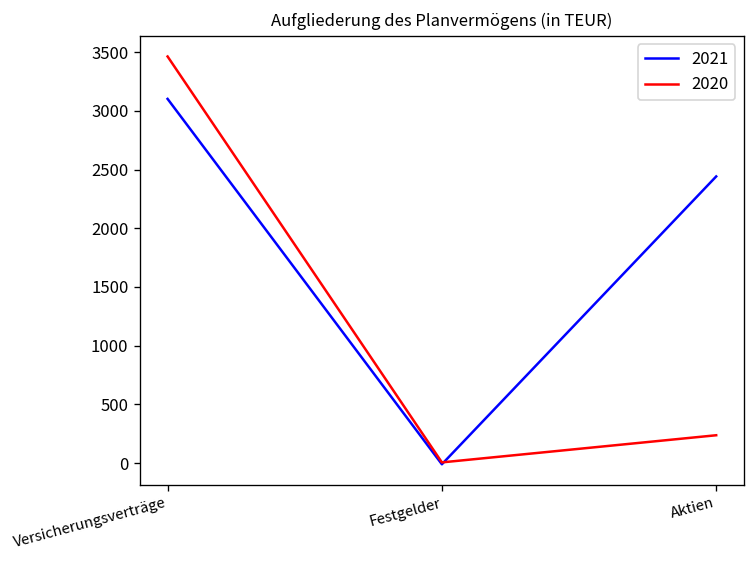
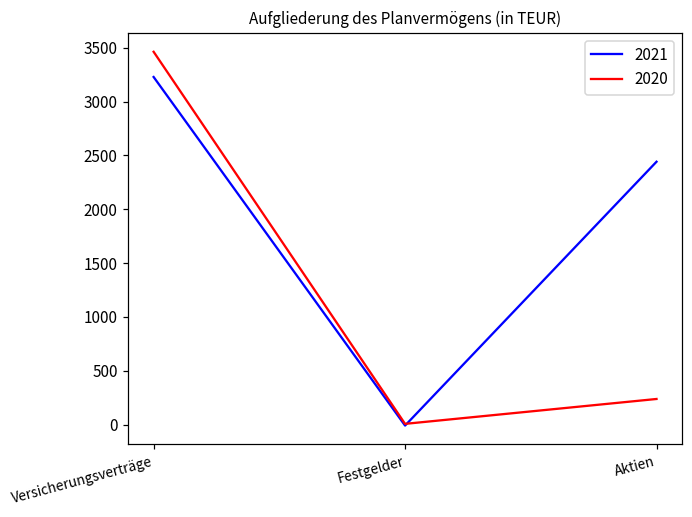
2021, Versicherungsverträge: 3100 -> 3200
